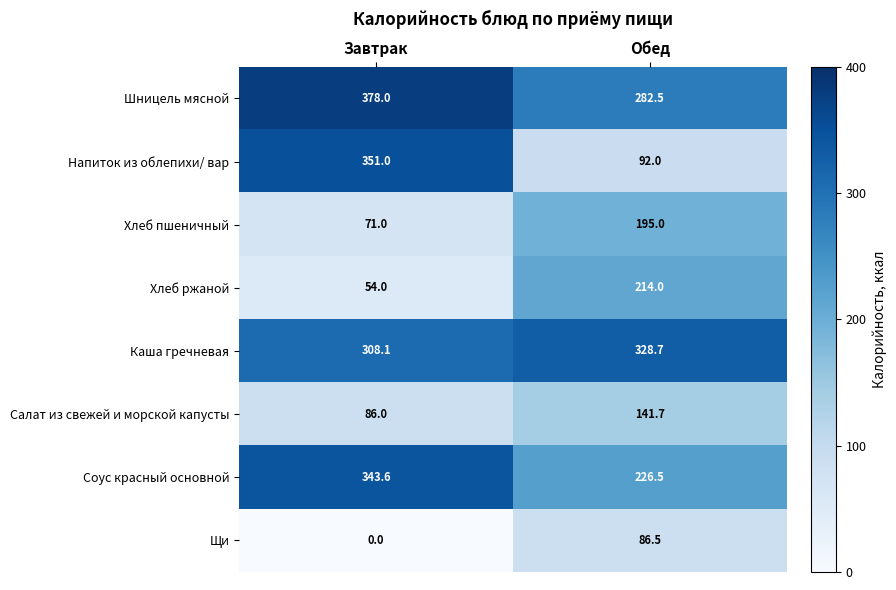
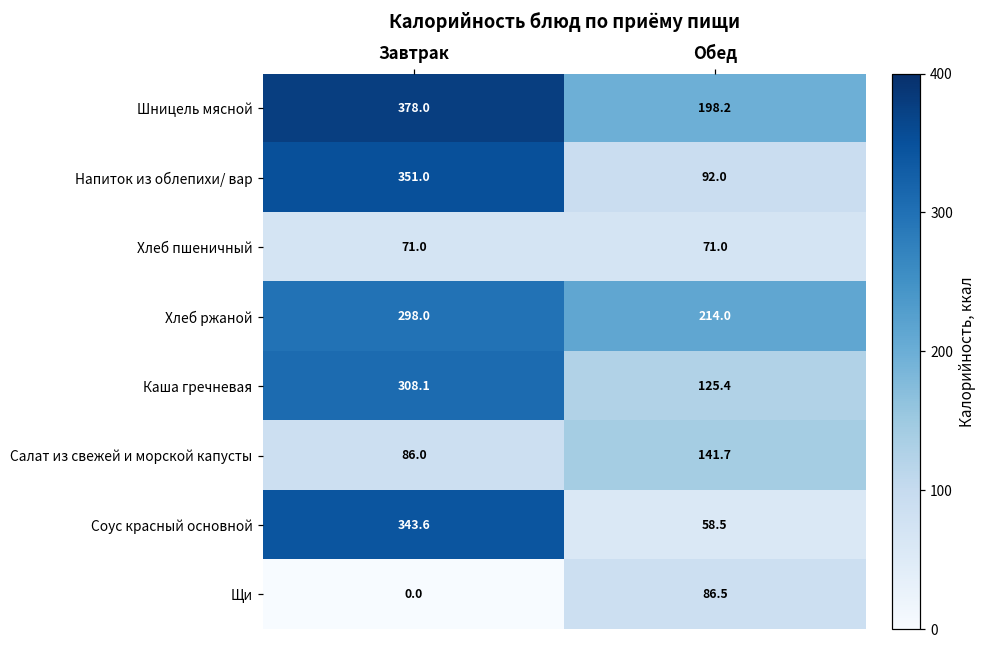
Шницель мясной, Обед: 282.5 -> 198.2
Хлеб пшеничный, Обед: 195.0 -> 71.0
Хлеб ржаной, Завтрак: 54.0 -> 298.0
Каша гречневая, Обед: 328.7 -> 125.4
Соус красный основной, Обед: 226.5 -> 58.5
